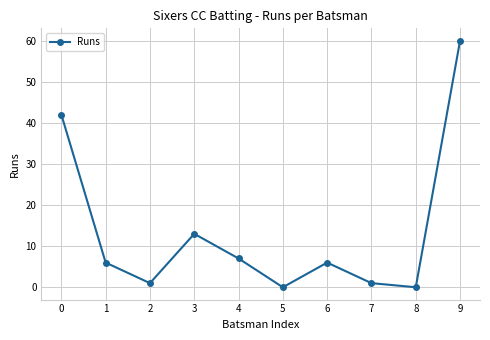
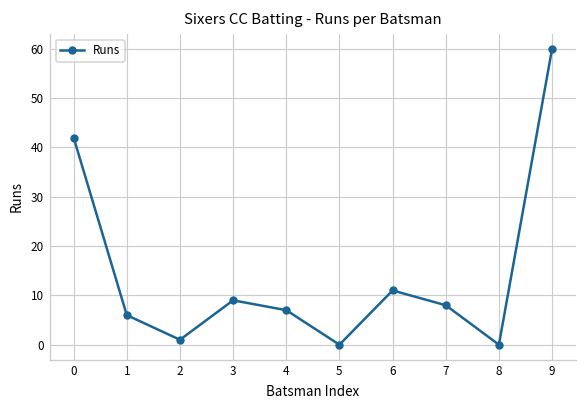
3: 13 -> 9
6: 6 -> 11
7: 1 -> 8
